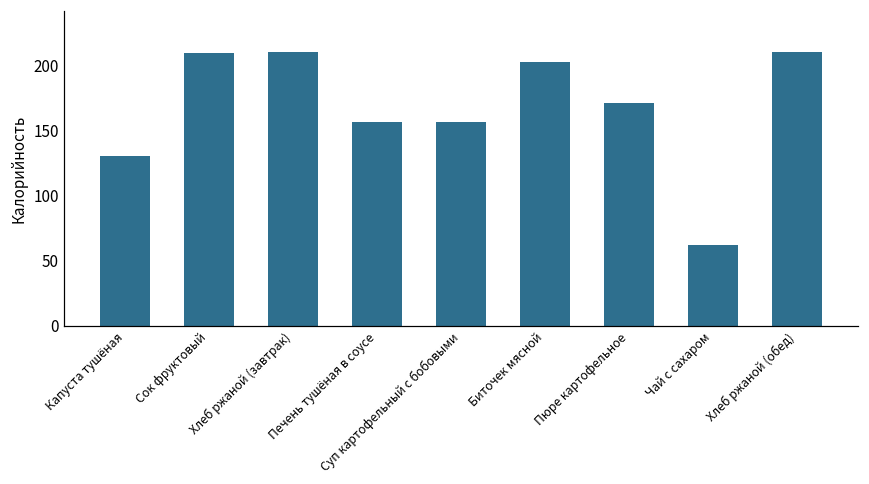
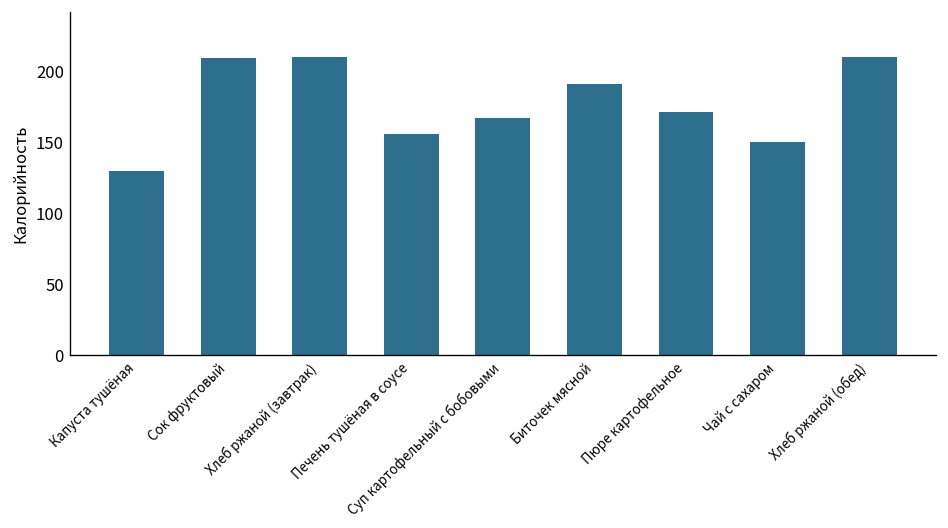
Суп картофельный с бобовыми: 156 -> 167
Биточек мясной: 202 -> 191
Чай с сахаром: 62 -> 150
